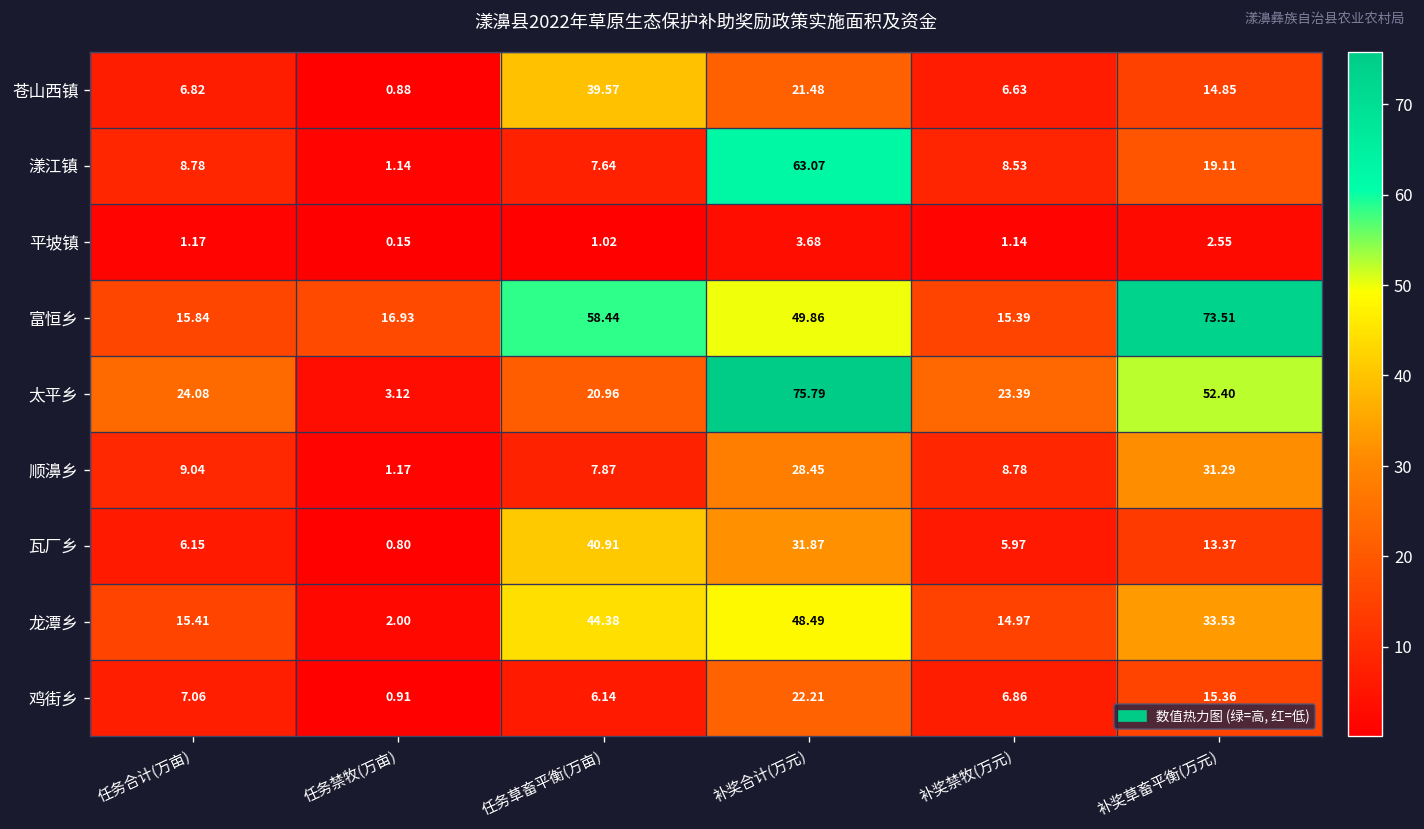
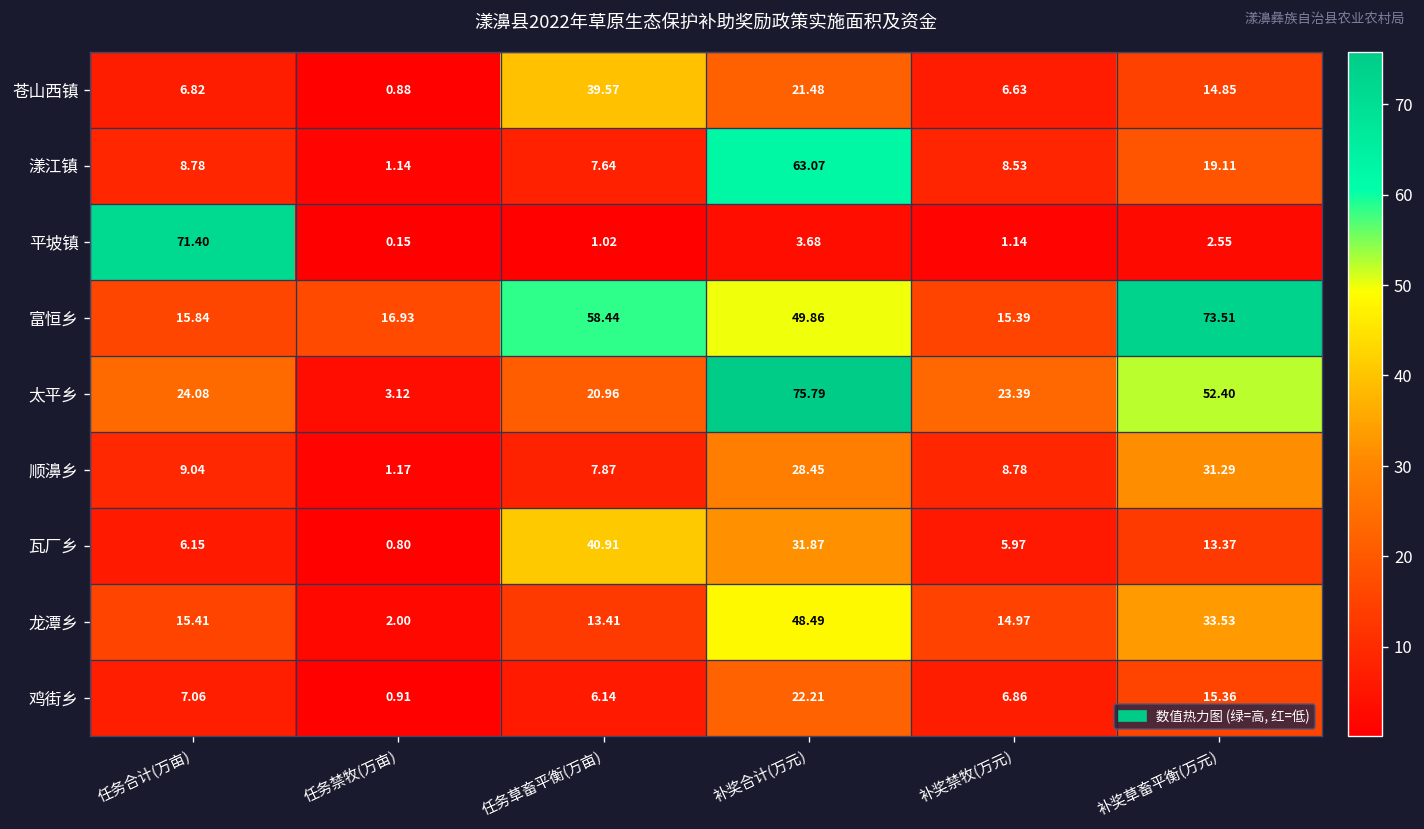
平坡镇, 任务合计(万亩): 1.17 -> 71.40
龙潭乡, 任务草畜平衡(万亩): 44.38 -> 13.41
